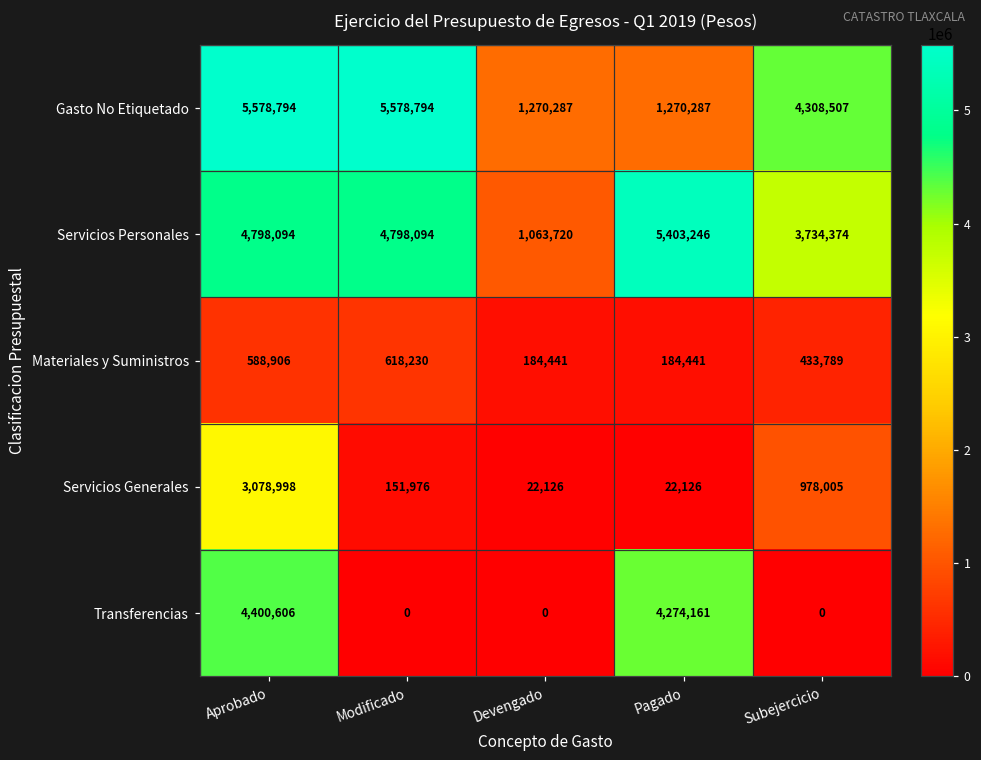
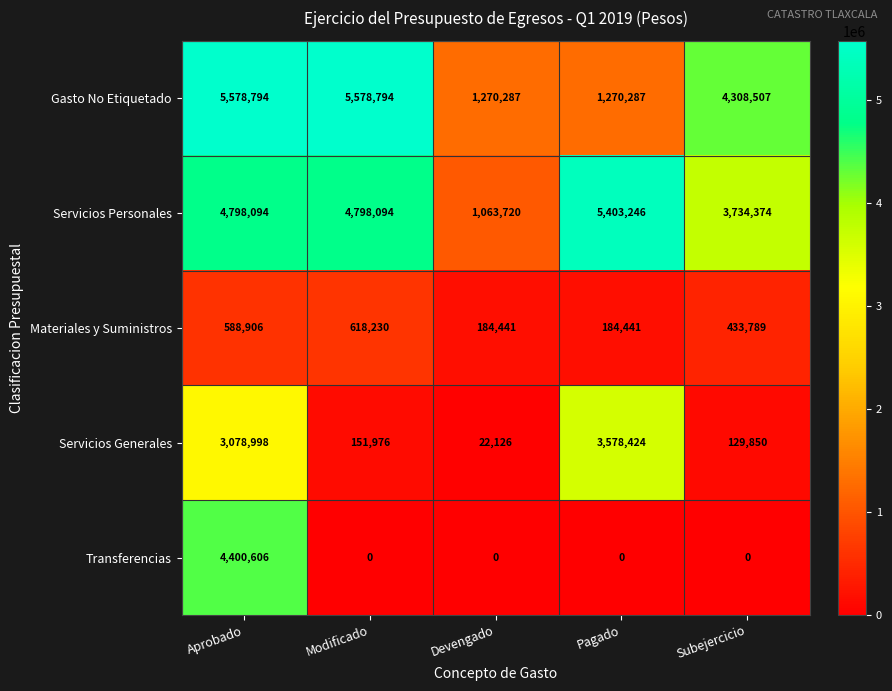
Servicios Generales, Pagado: 22,126 -> 3,578,424
Servicios Generales, Subejercicio: 978,005 -> 129,850
Transferencias, Pagado: 4,274,161 -> 0
